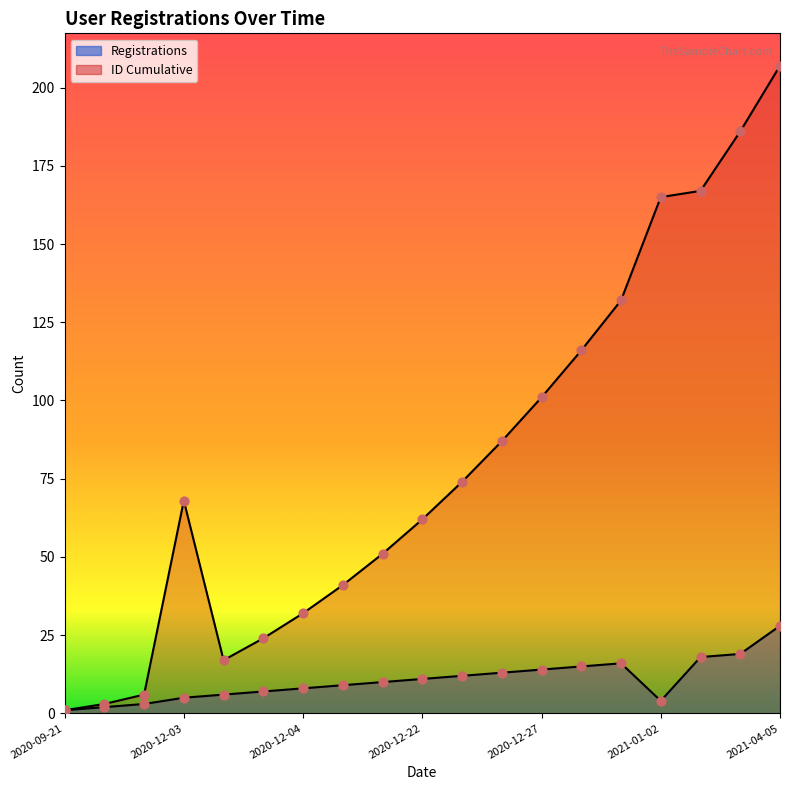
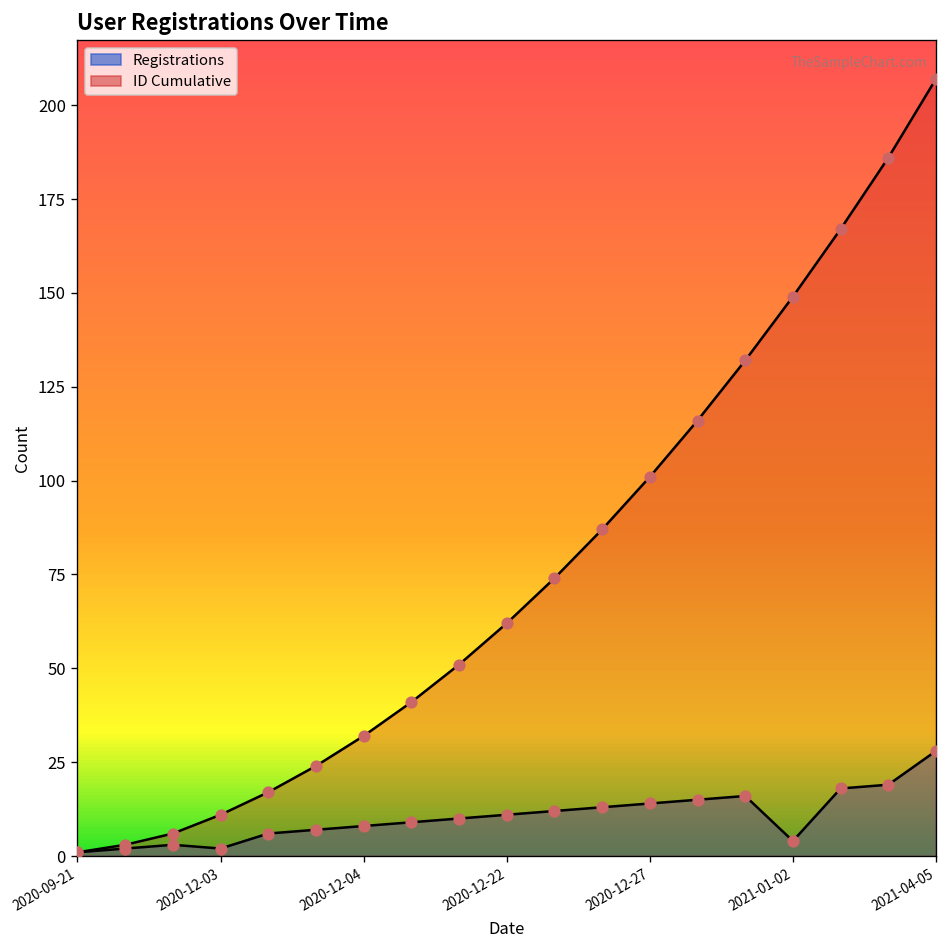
Registrations, 2020-12-03: 5 -> 2
ID Cumulative, 2020-12-03: 68 -> 11
ID Cumulative, 2021-01-02: 165 -> 149
